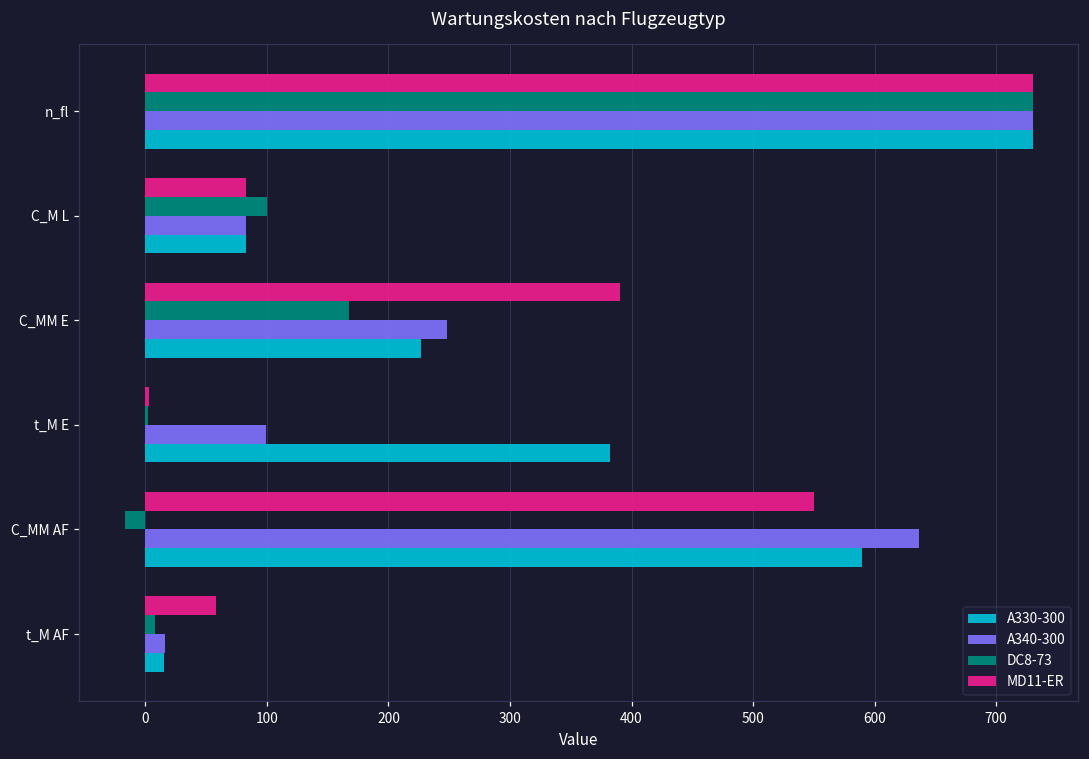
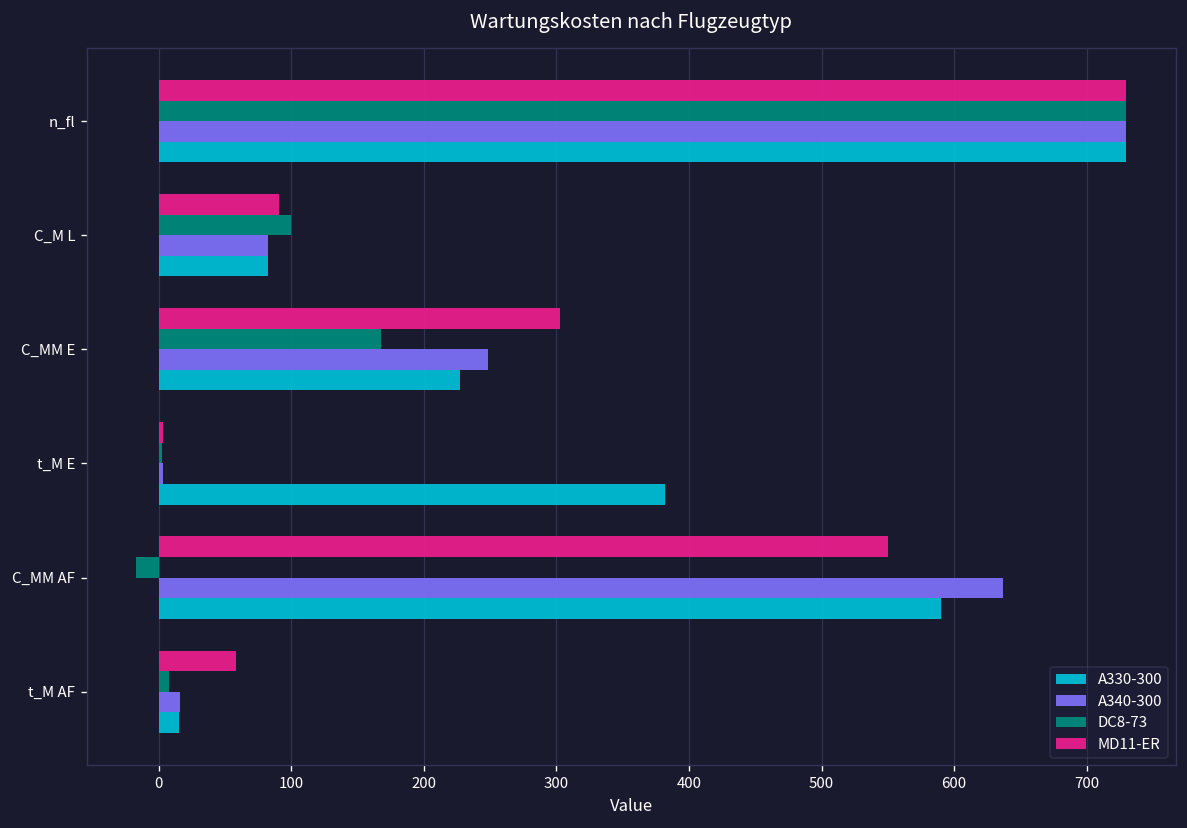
MD11-ER, C_M L: 83 -> 91
MD11-ER, C_MM E: 390 -> 302
A340-300, t_M E: 99 -> 3
